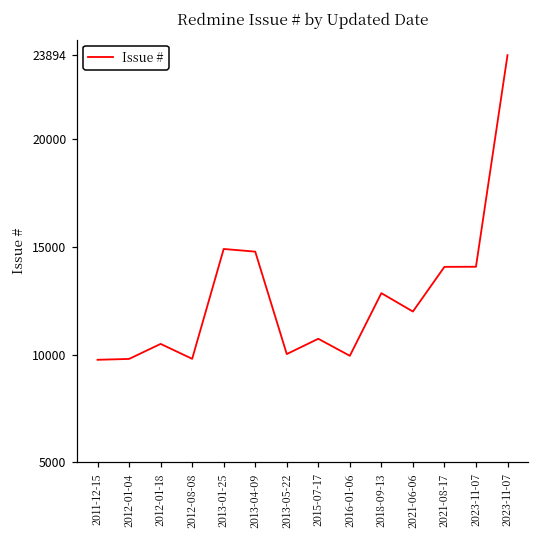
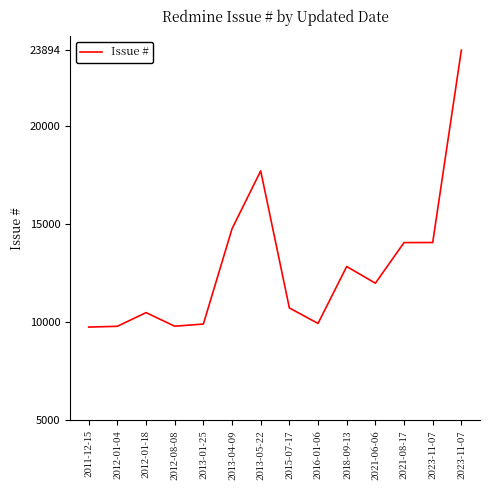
2013-01-25: 14900 -> 9900
2013-05-22: 10000 -> 17700
